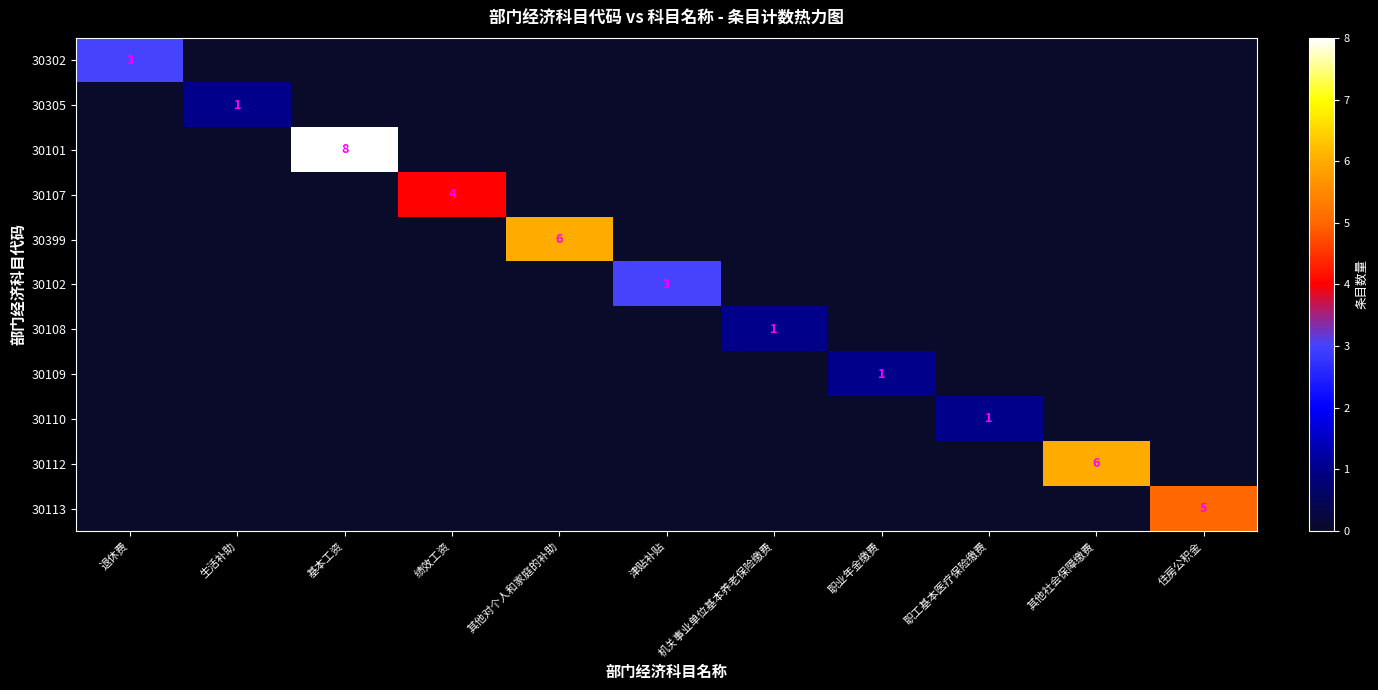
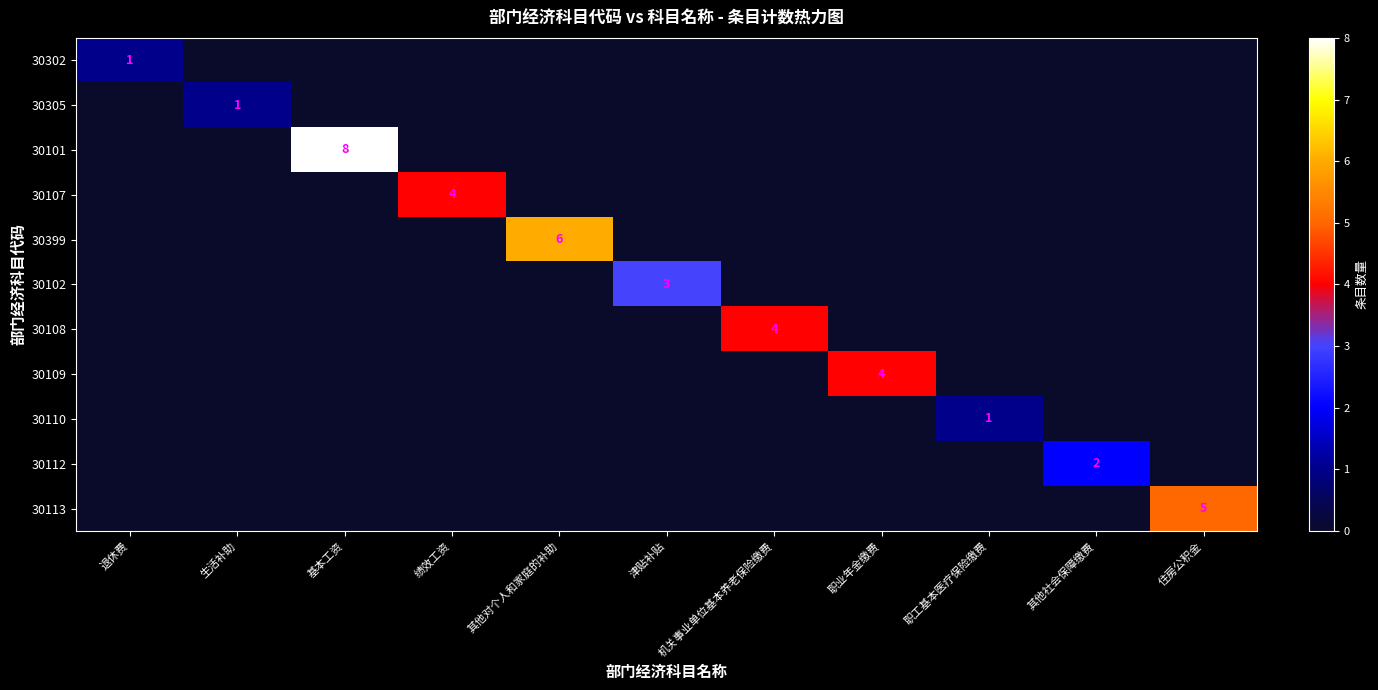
30302, 退休费: 3 -> 1
30108, 机关事业单位基本养老保险缴费: 1 -> 4
30109, 职业年金缴费: 1 -> 4
30112, 其他社会保障缴费: 6 -> 2
